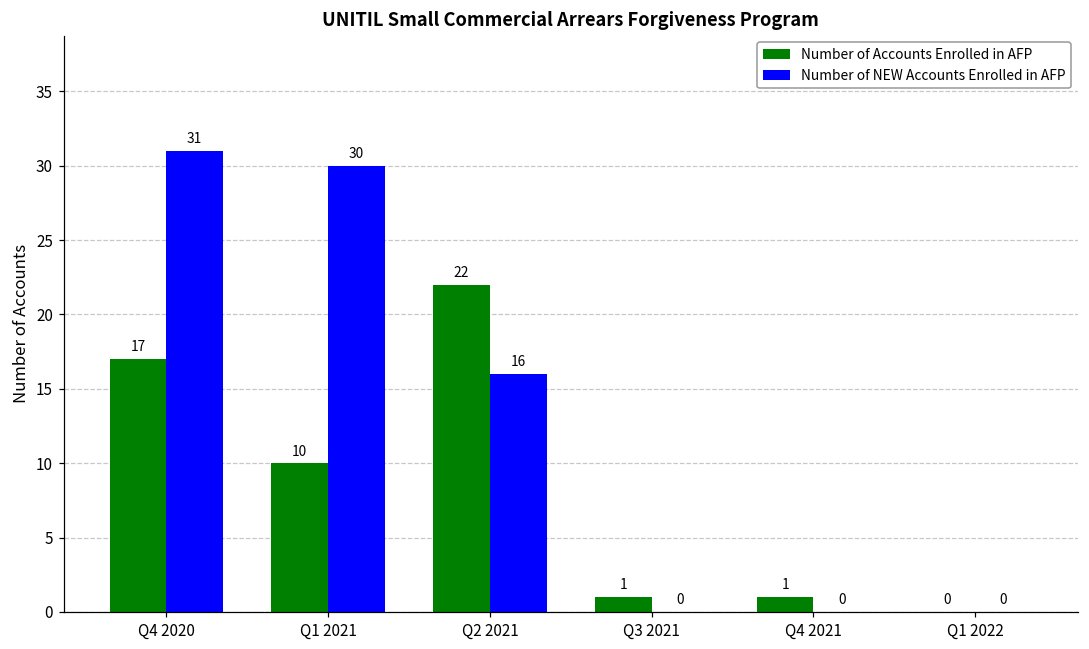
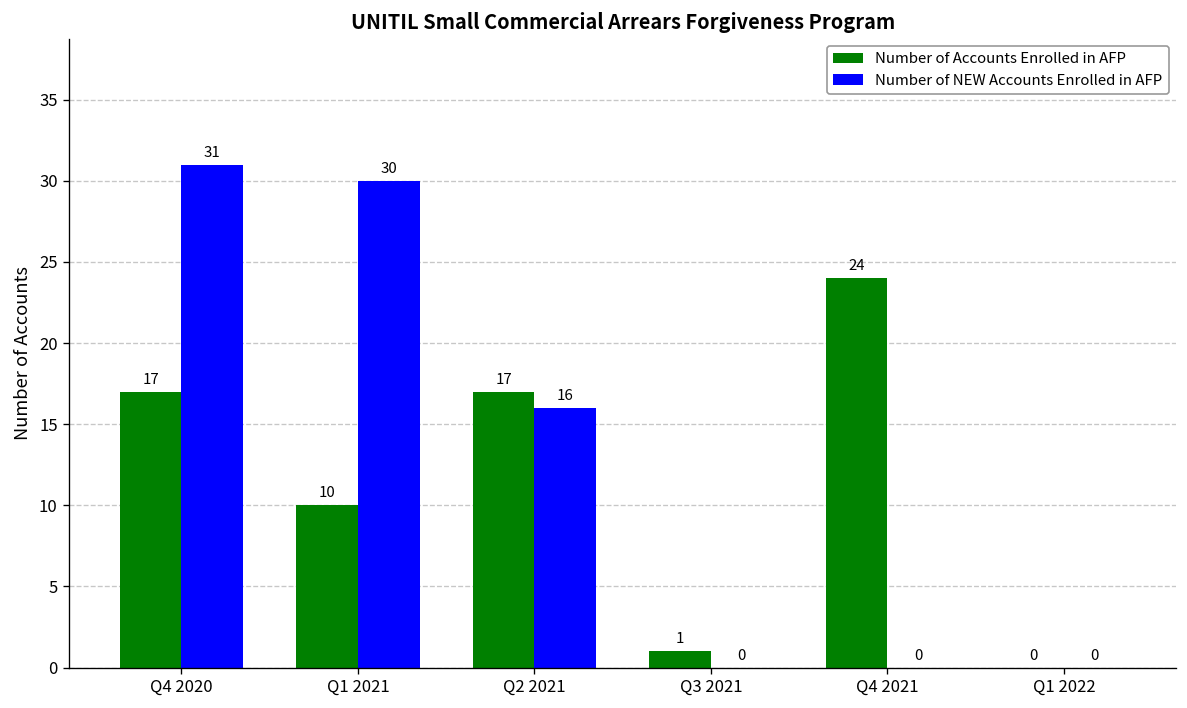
Number of Accounts Enrolled in AFP, Q2 2021: 22 -> 17
Number of Accounts Enrolled in AFP, Q4 2021: 1 -> 24
